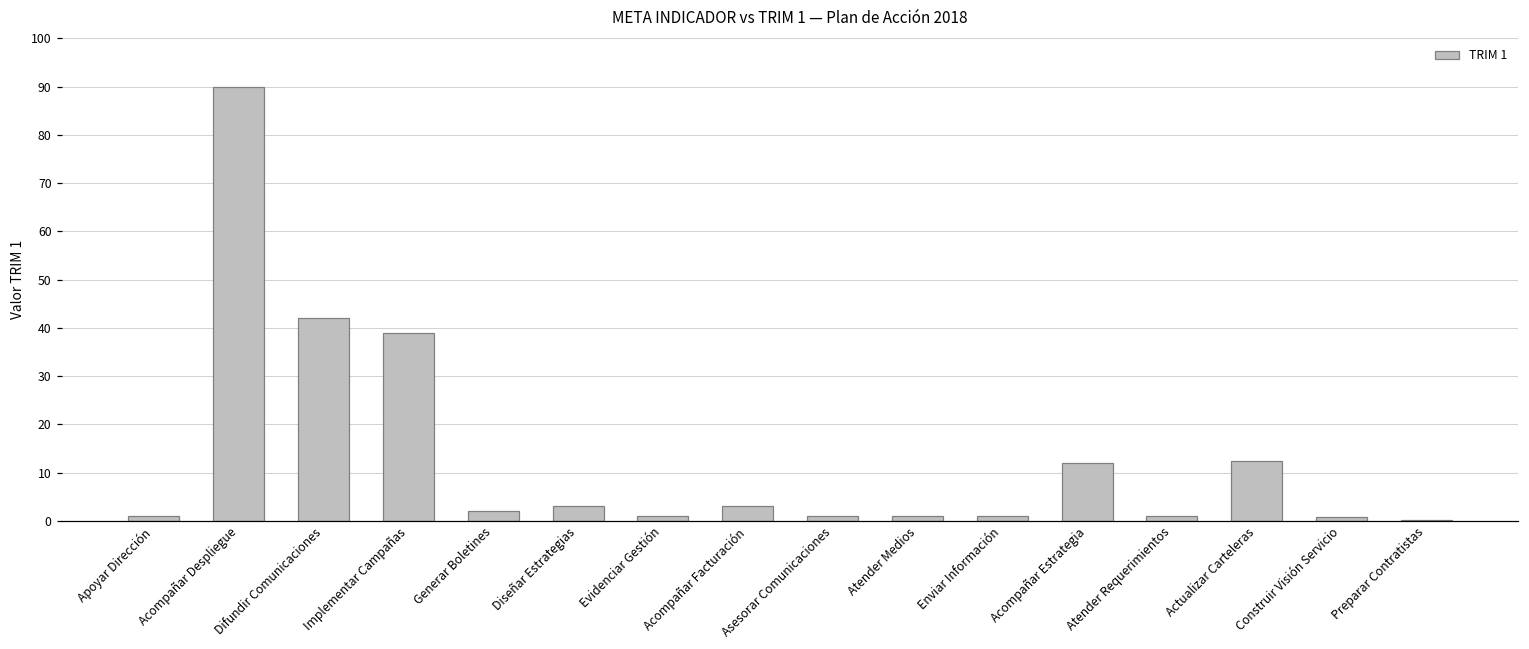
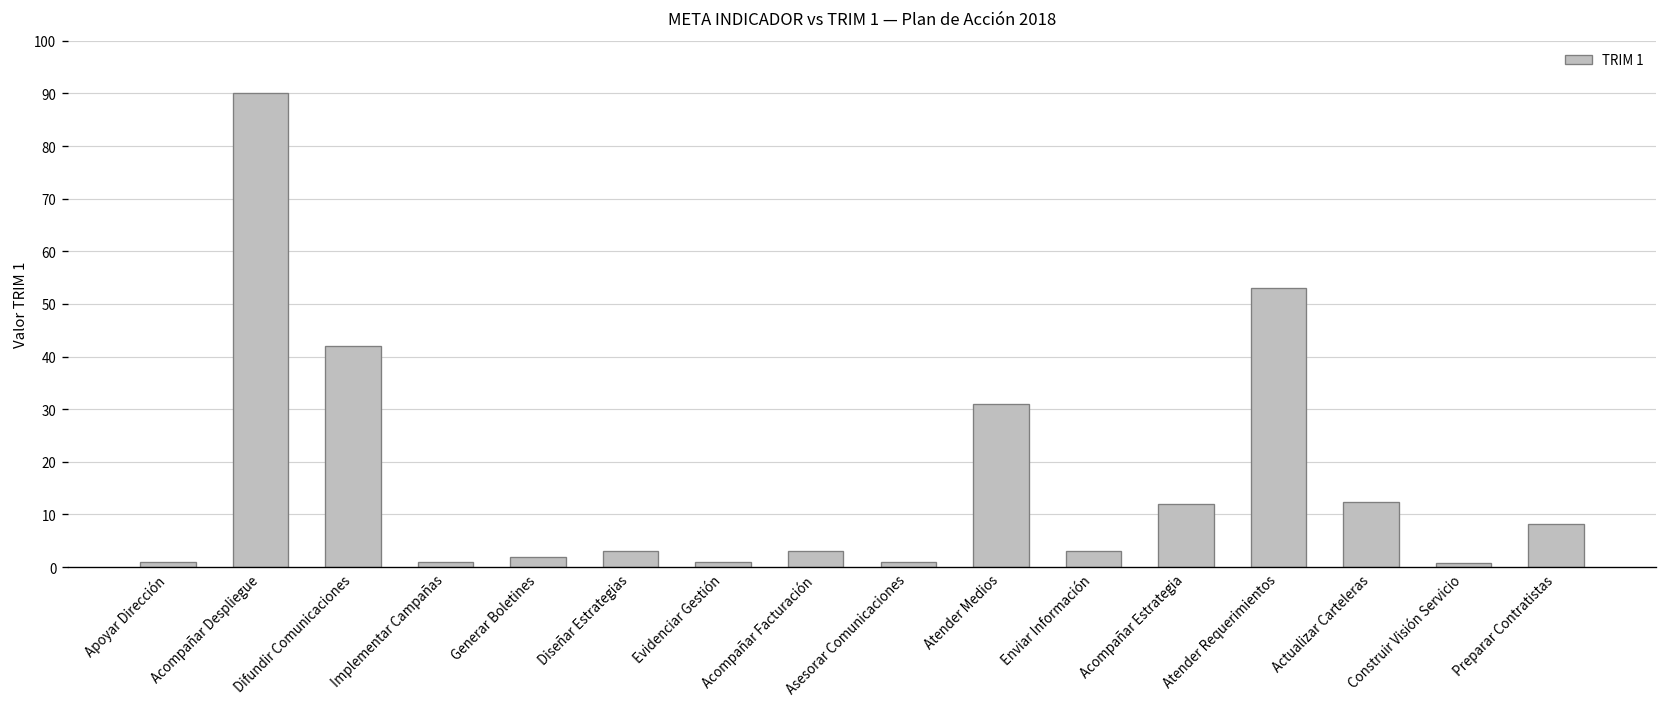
Implementar Campañas: 39 -> 1
Atender Medios: 1 -> 31
Enviar Información: 1 -> 3
Atender Requerimientos: 1 -> 53
Preparar Contratistas: 0 -> 8
